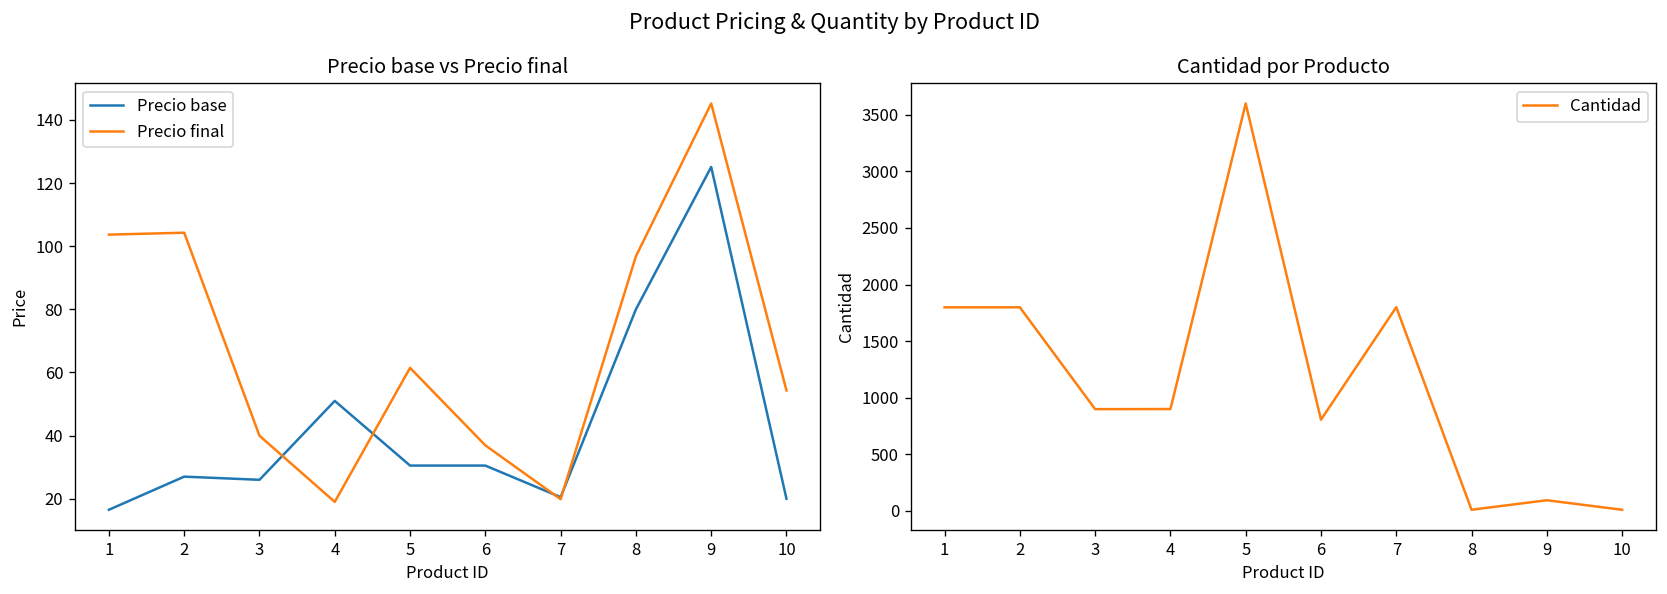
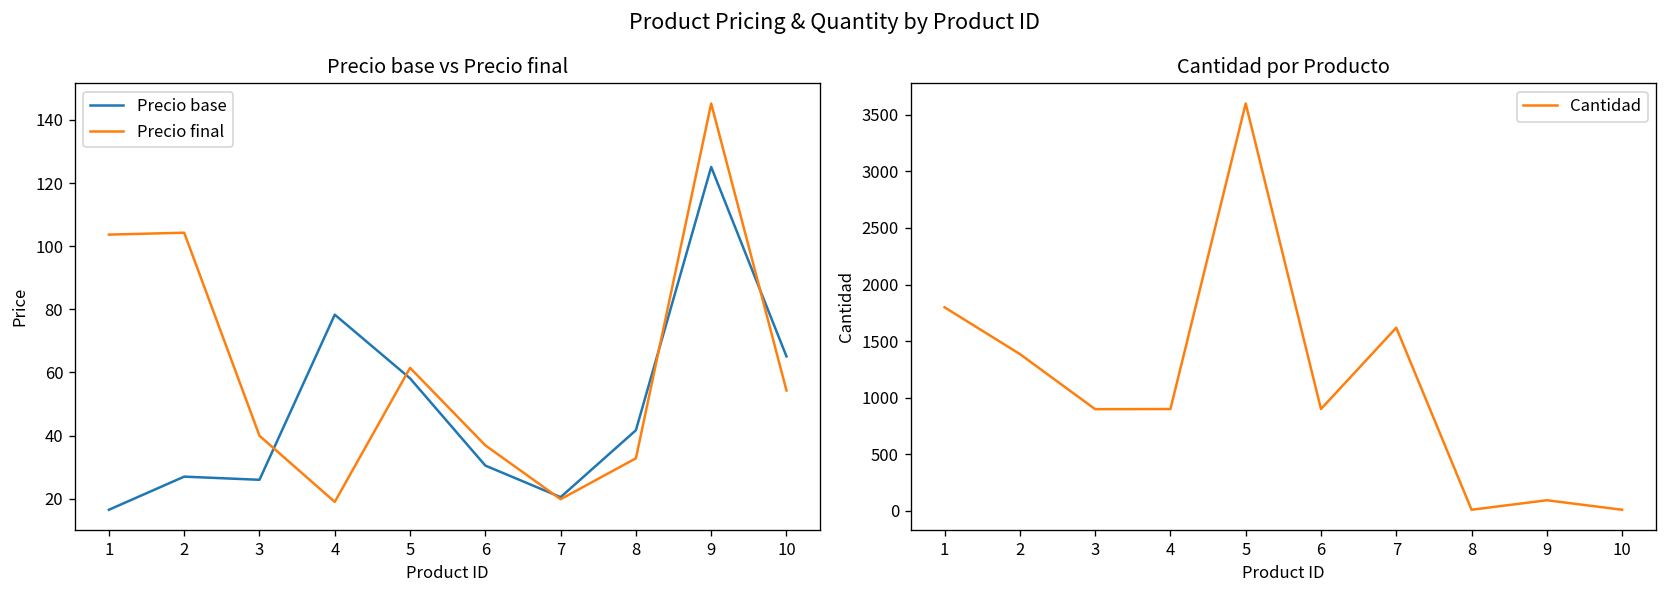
Precio base vs Precio final, Precio base, 4: 51 -> 78
Precio base vs Precio final, Precio base, 5: 31 -> 58
Precio base vs Precio final, Precio base, 8: 80 -> 42
Precio base vs Precio final, Precio final, 8: 97 -> 33
Precio base vs Precio final, Precio base, 10: 20 -> 65
Cantidad por Producto, 2: 1800 -> 1400
Cantidad por Producto, 6: 800 -> 900
Cantidad por Producto, 7: 1800 -> 1600
